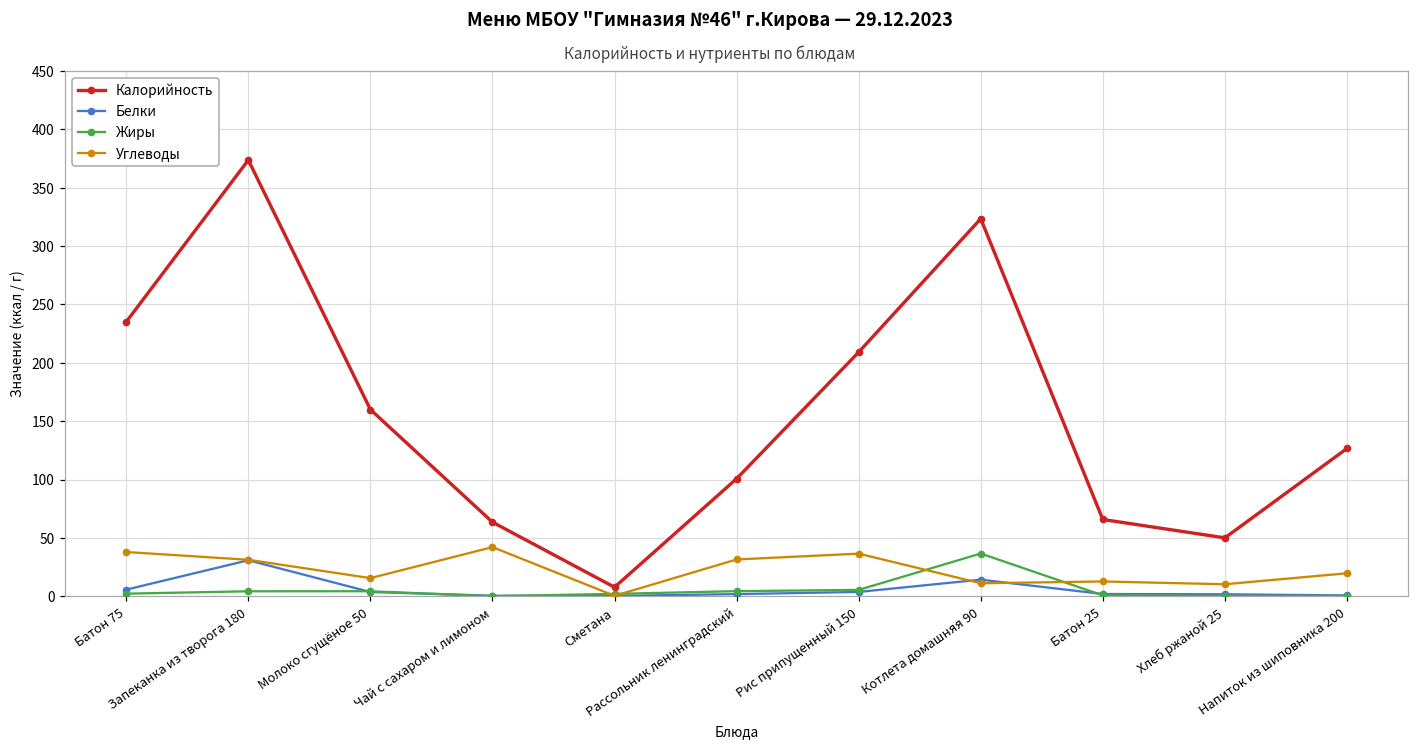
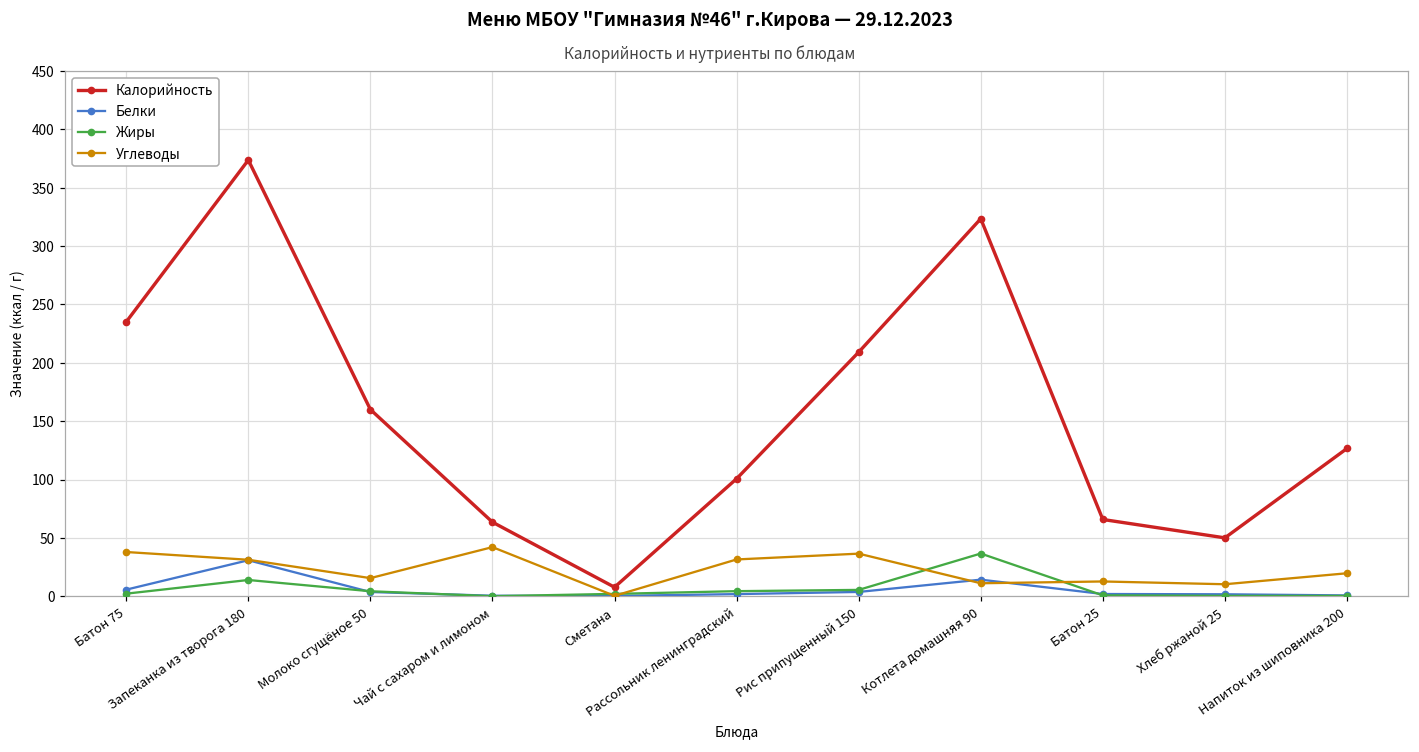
Жиры, Запеканка из творога 180: 4 -> 14
